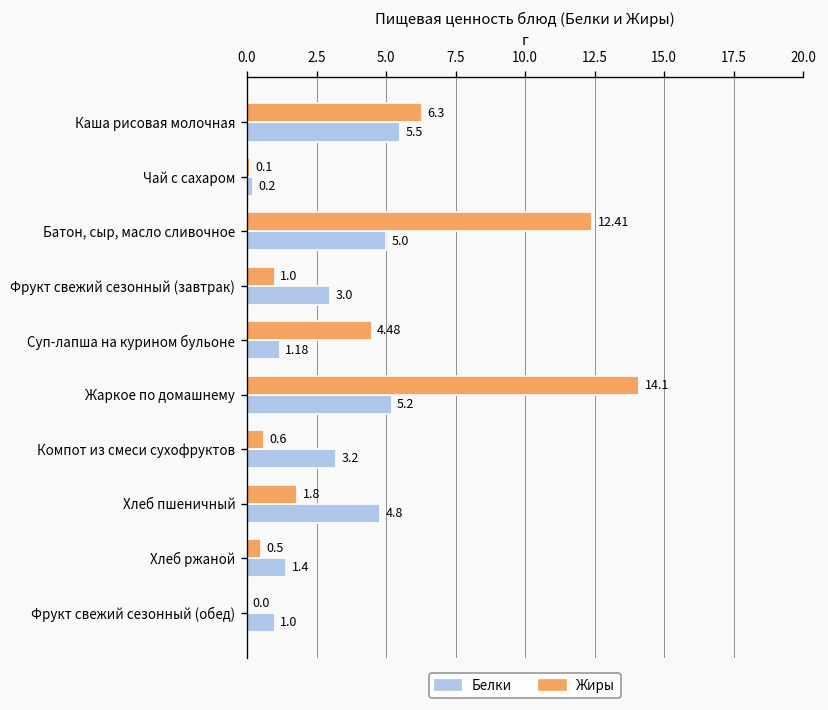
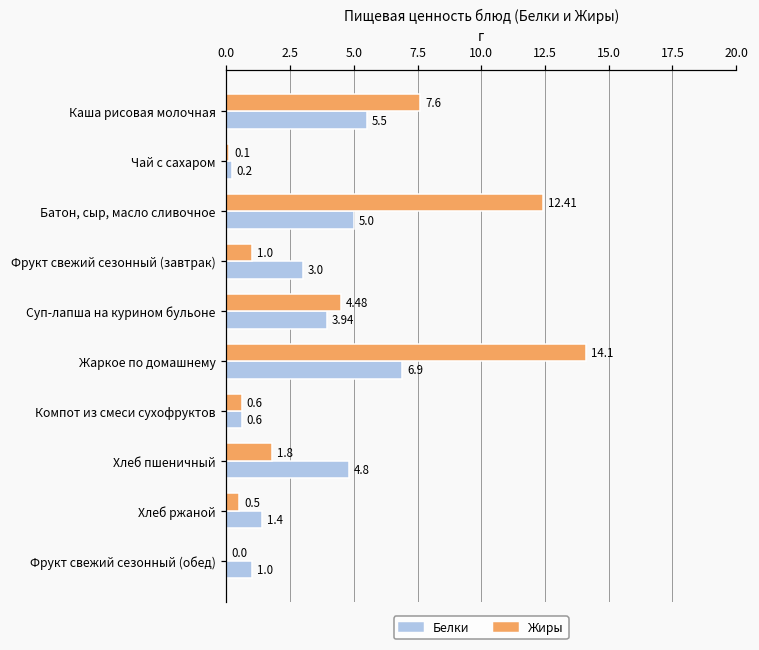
Жиры, Каша рисовая молочная: 6.3 -> 7.6
Белки, Суп-лапша на курином бульоне: 1.18 -> 3.94
Белки, Жаркое по домашнему: 5.2 -> 6.9
Белки, Компот из смеси сухофруктов: 3.2 -> 0.6
